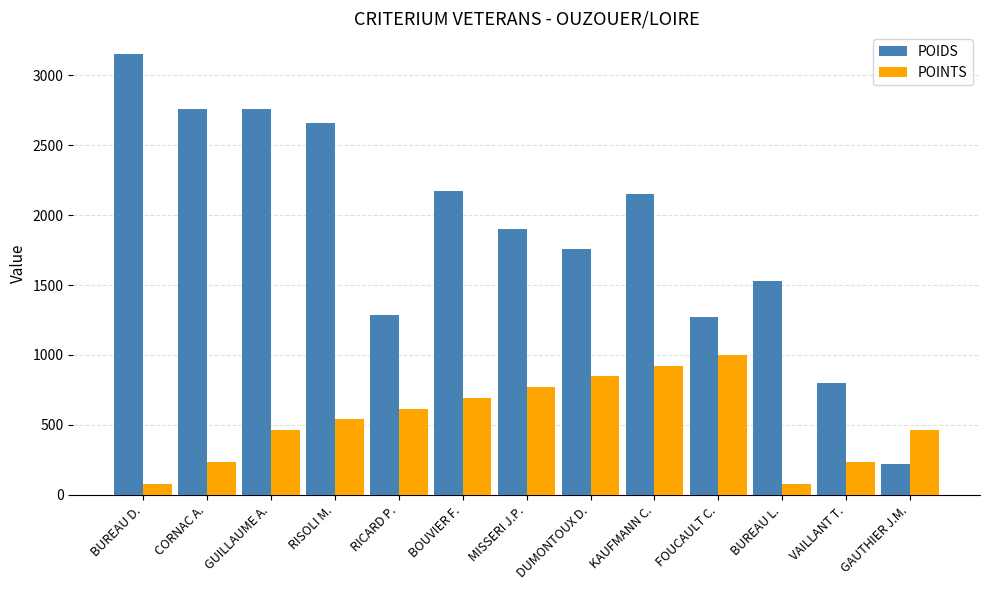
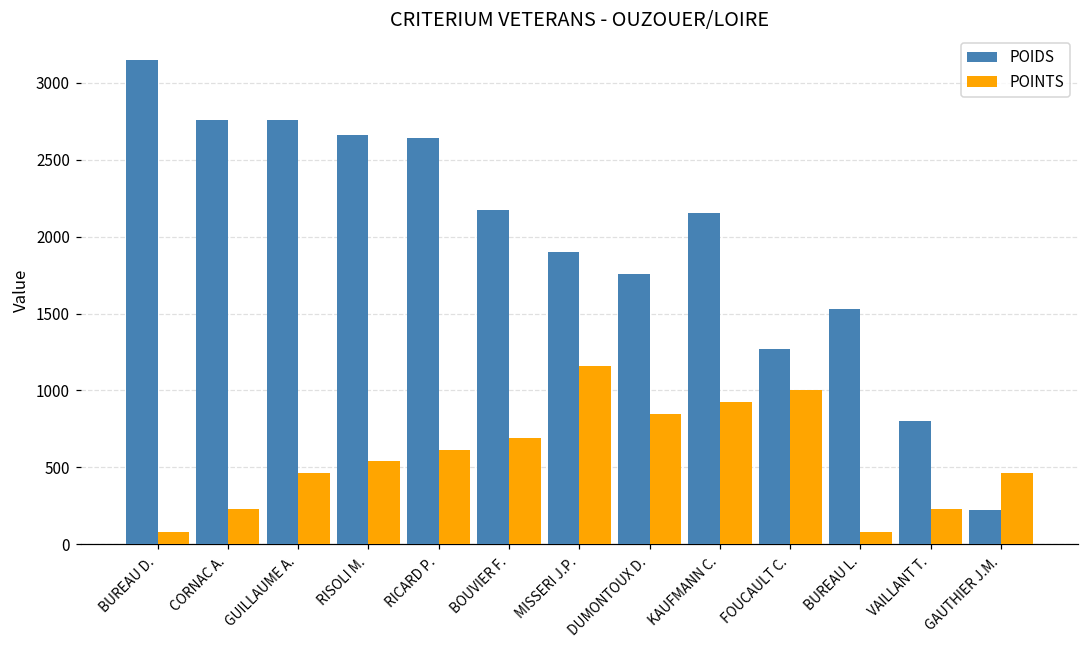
POIDS, RICARD P.: 1280 -> 2640
POINTS, MISSERI J.P.: 770 -> 1160
